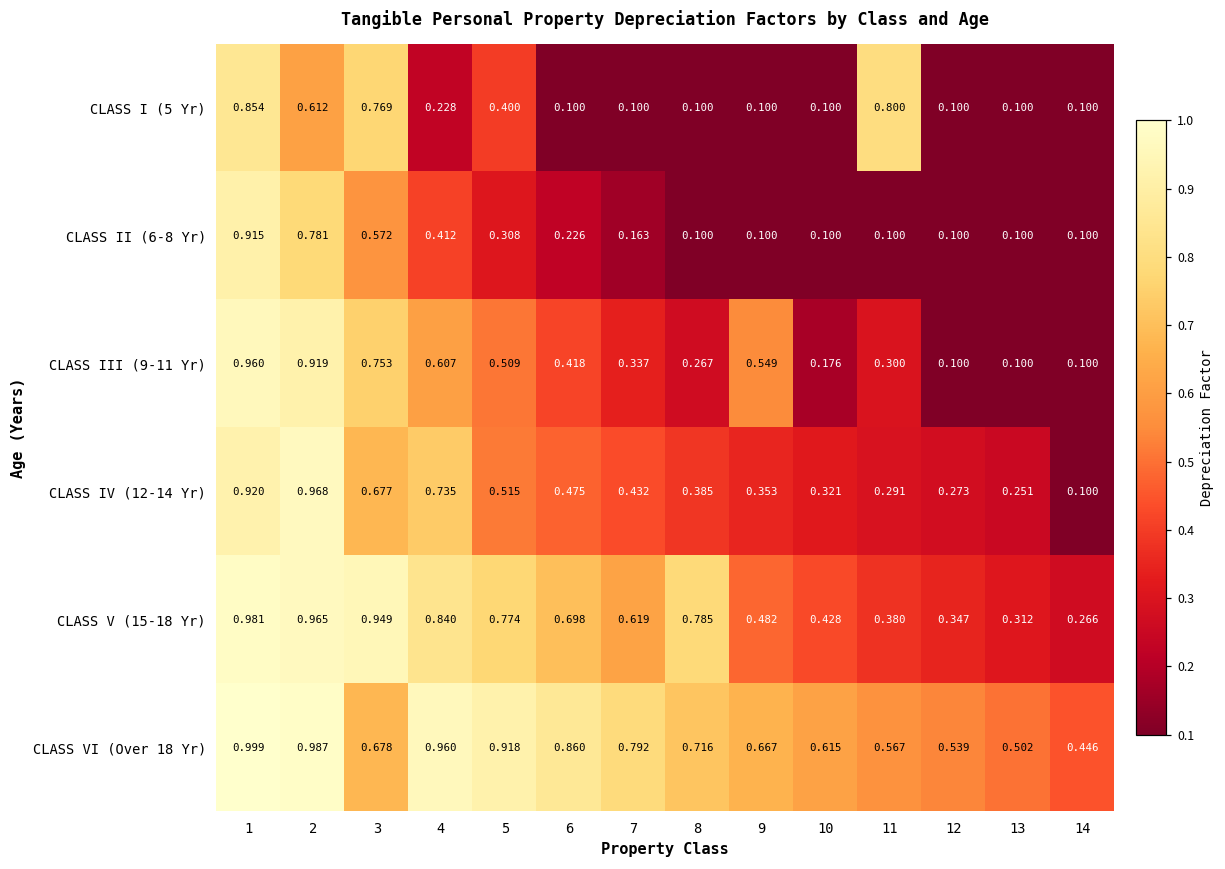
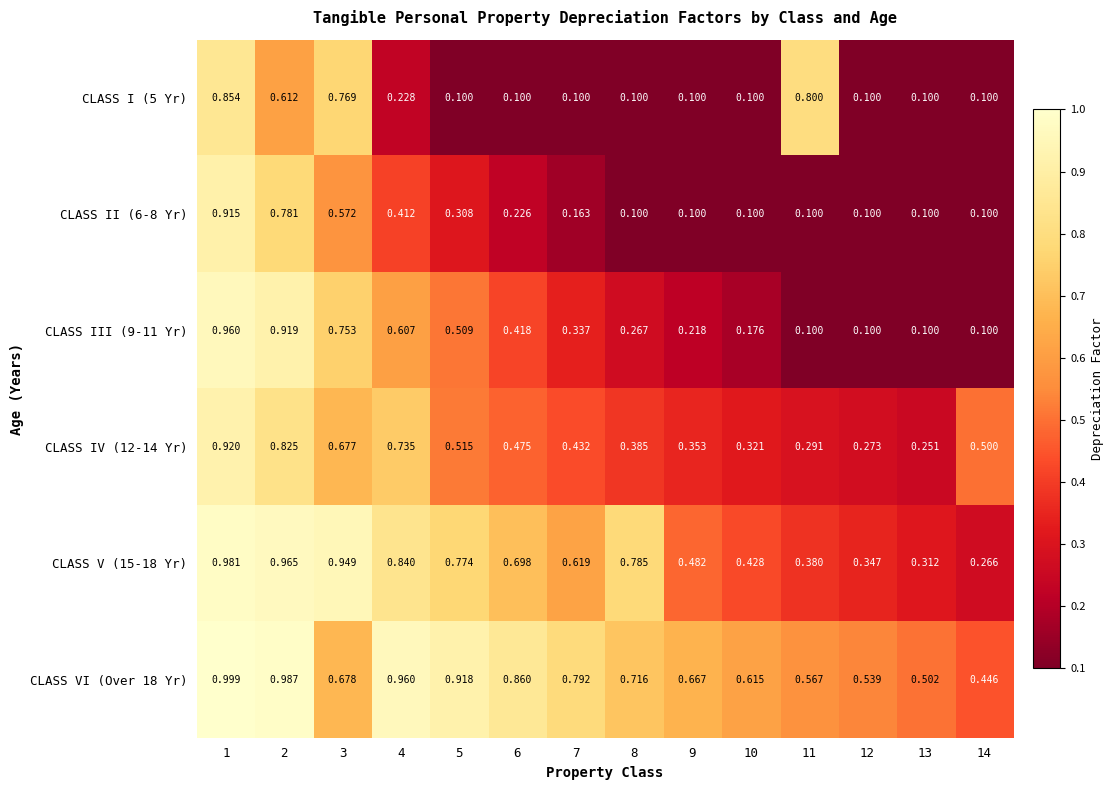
CLASS I (5 Yr), 5: 0.400 -> 0.100
CLASS III (9-11 Yr), 9: 0.549 -> 0.218
CLASS III (9-11 Yr), 11: 0.300 -> 0.100
CLASS IV (12-14 Yr), 2: 0.968 -> 0.825
CLASS IV (12-14 Yr), 14: 0.100 -> 0.500
